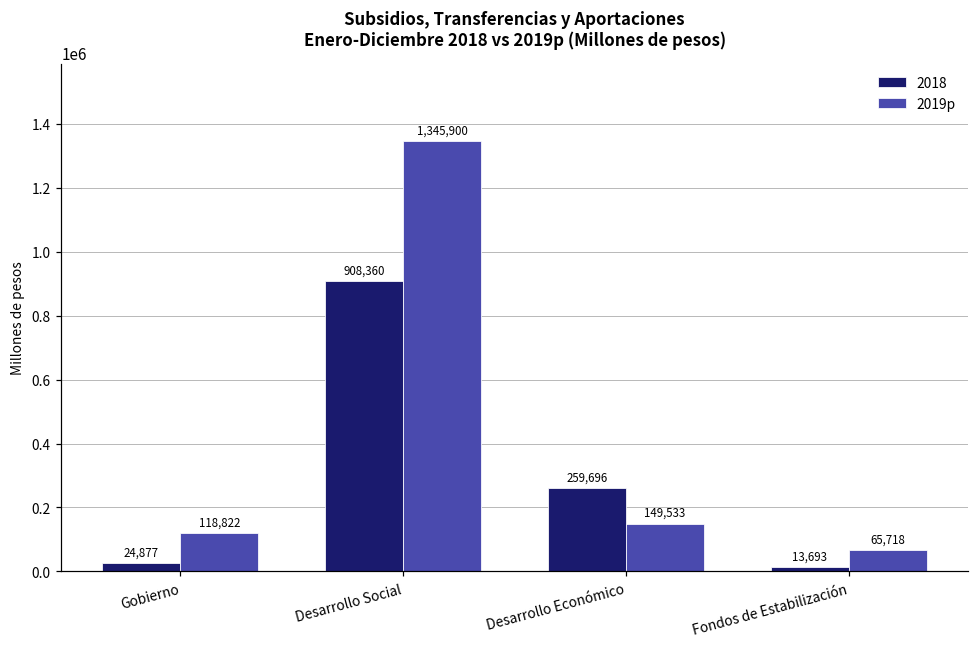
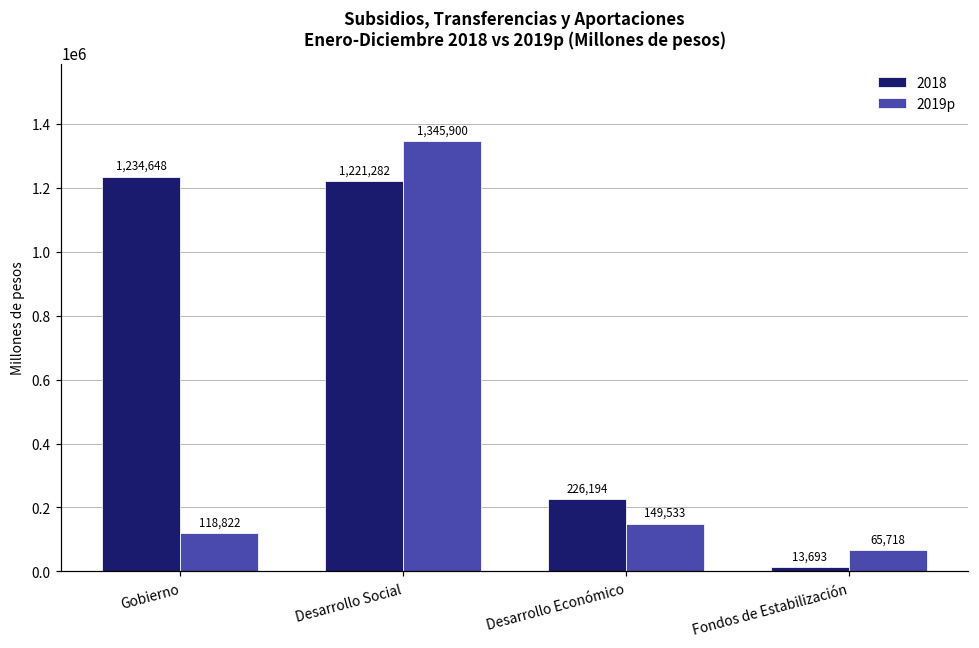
2018, Gobierno: 24,877 -> 1,234,648
2018, Desarrollo Social: 908,360 -> 1,221,282
2018, Desarrollo Económico: 259,696 -> 226,194
